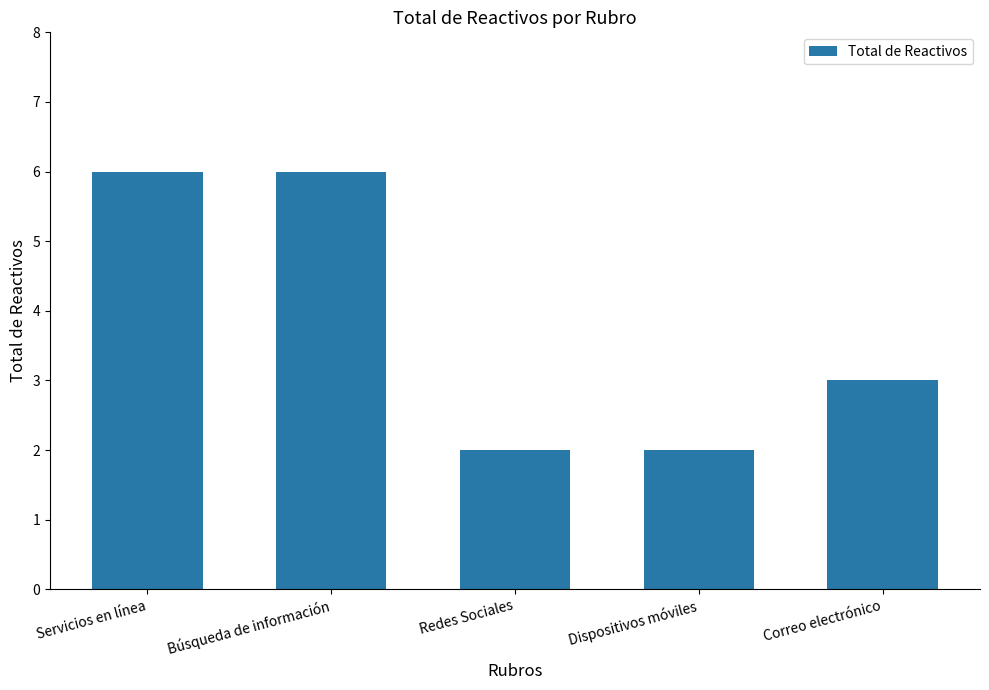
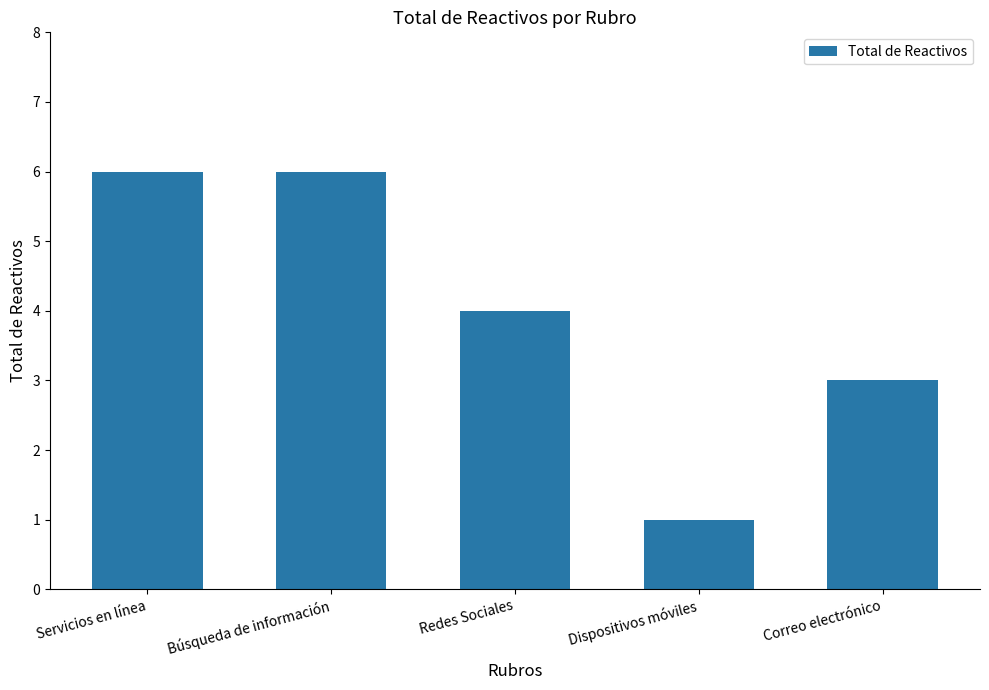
Redes Sociales: 2 -> 4
Dispositivos móviles: 2 -> 1
